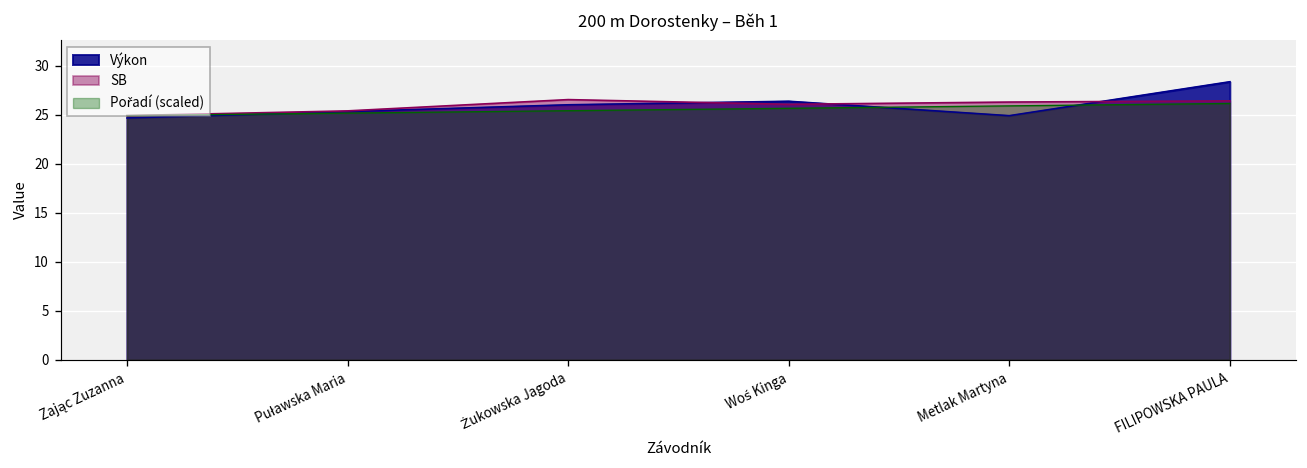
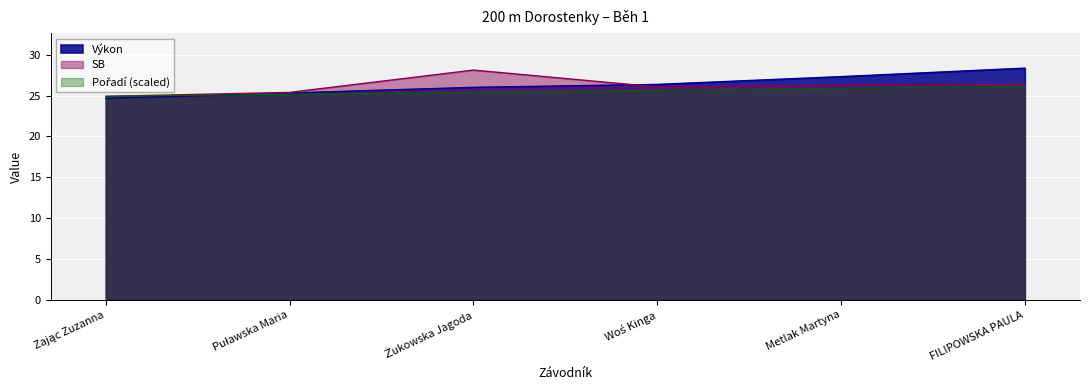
SB, Żukowska Jagoda: 27 -> 28
Výkon, Metlak Martyna: 25 -> 27
